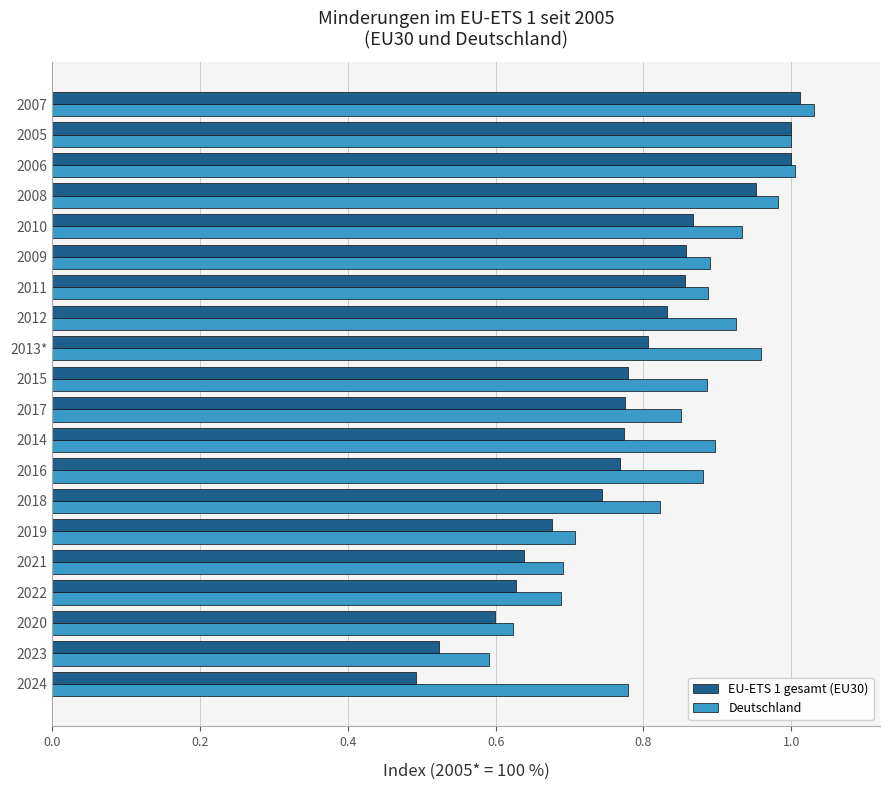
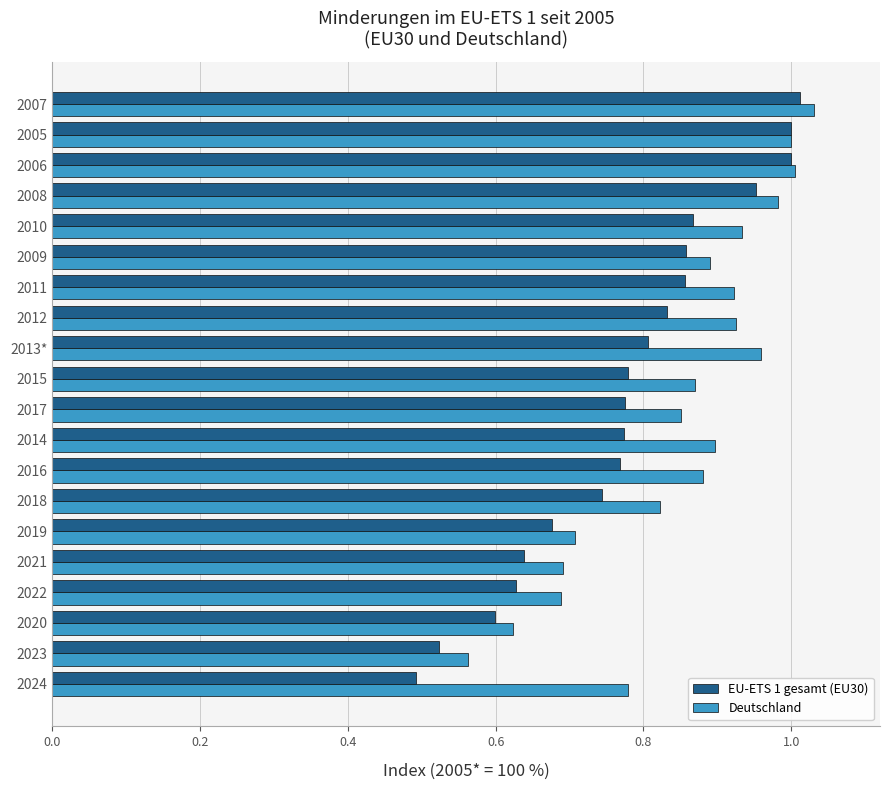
Deutschland, 2011: 0.89 -> 0.92
Deutschland, 2015: 0.89 -> 0.87
Deutschland, 2023: 0.59 -> 0.56
